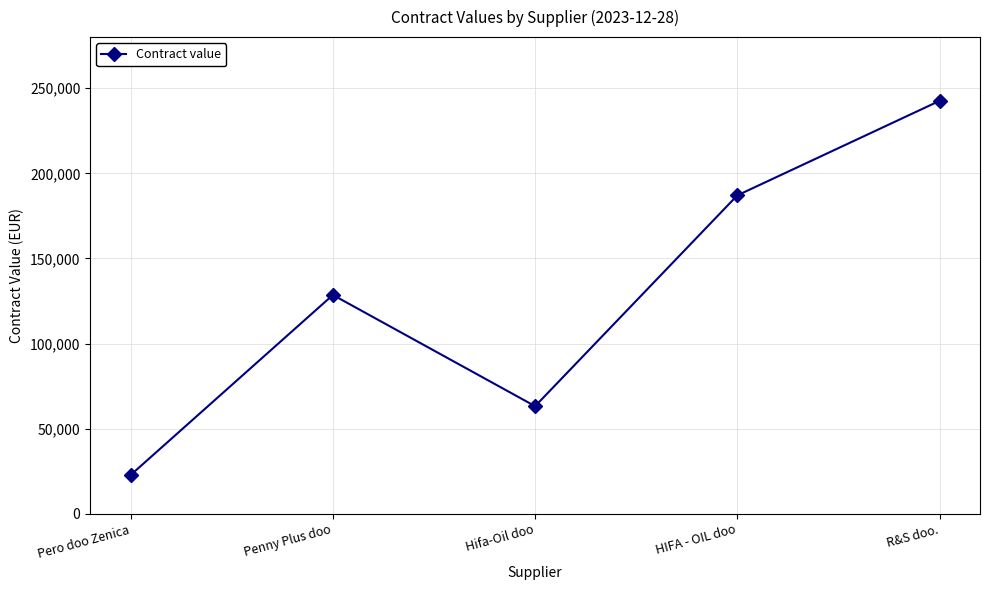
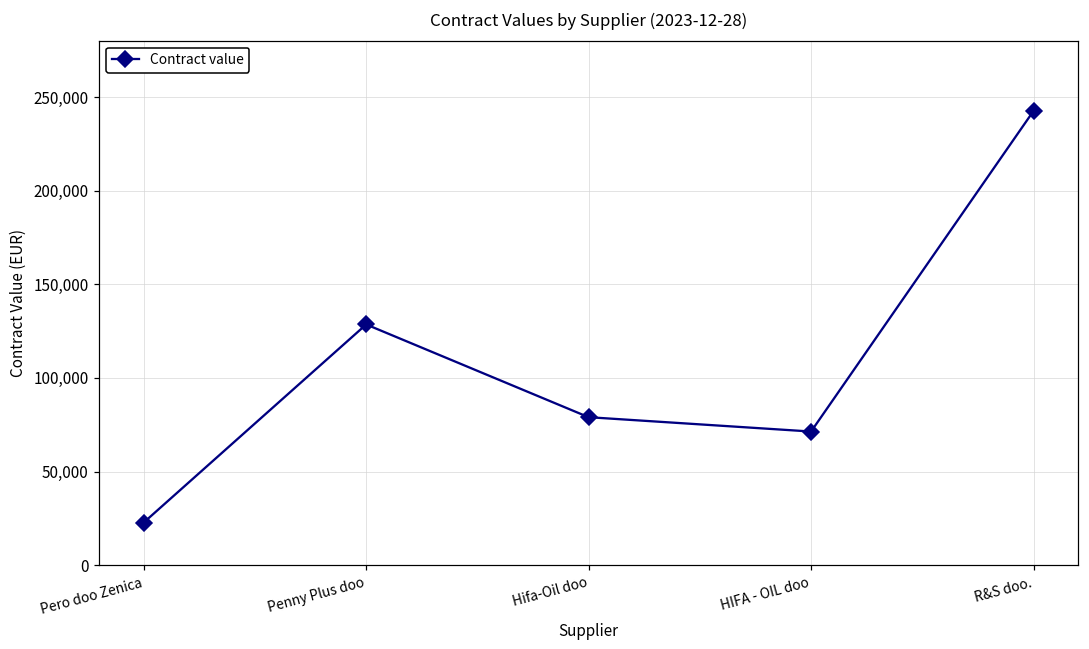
Hifa-Oil doo: 63,000 -> 79,000
HIFA - OIL doo: 187,000 -> 71,000
